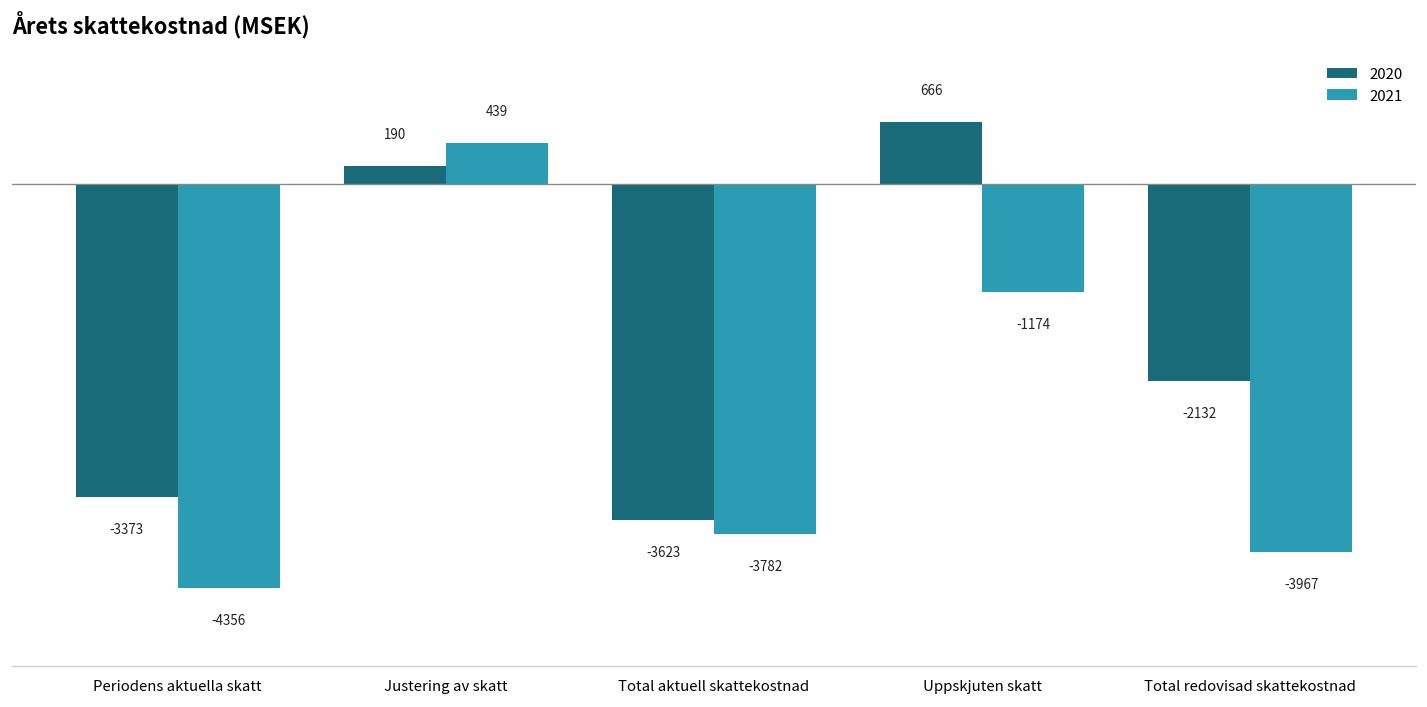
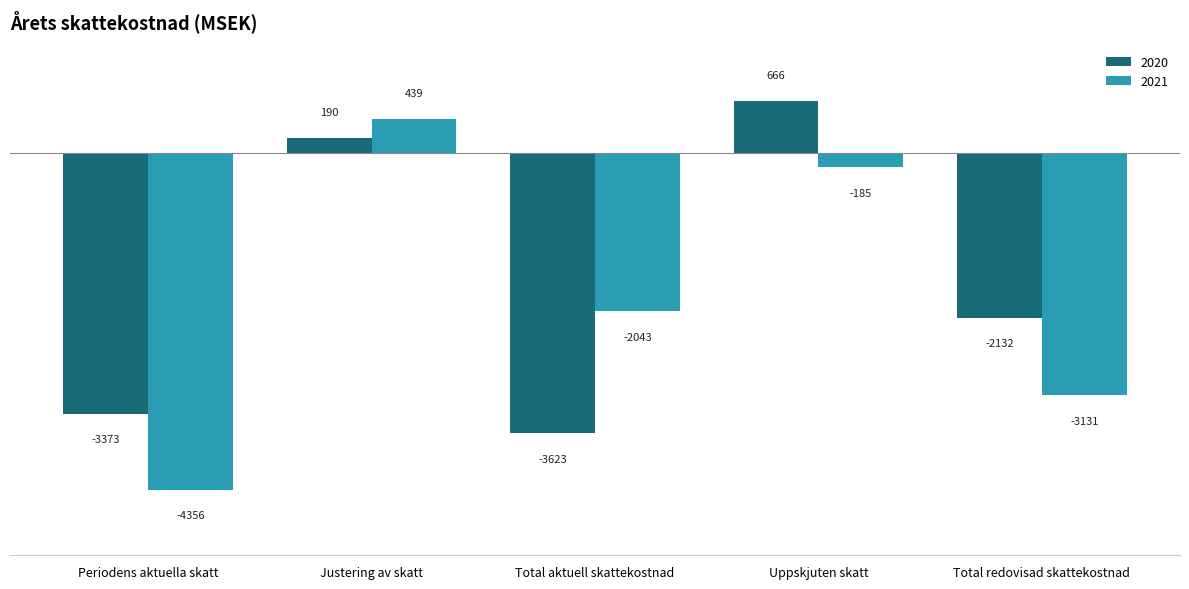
2021, Total aktuell skattekostnad: -3782 -> -2043
2021, Uppskjuten skatt: -1174 -> -185
2021, Total redovisad skattekostnad: -3967 -> -3131
